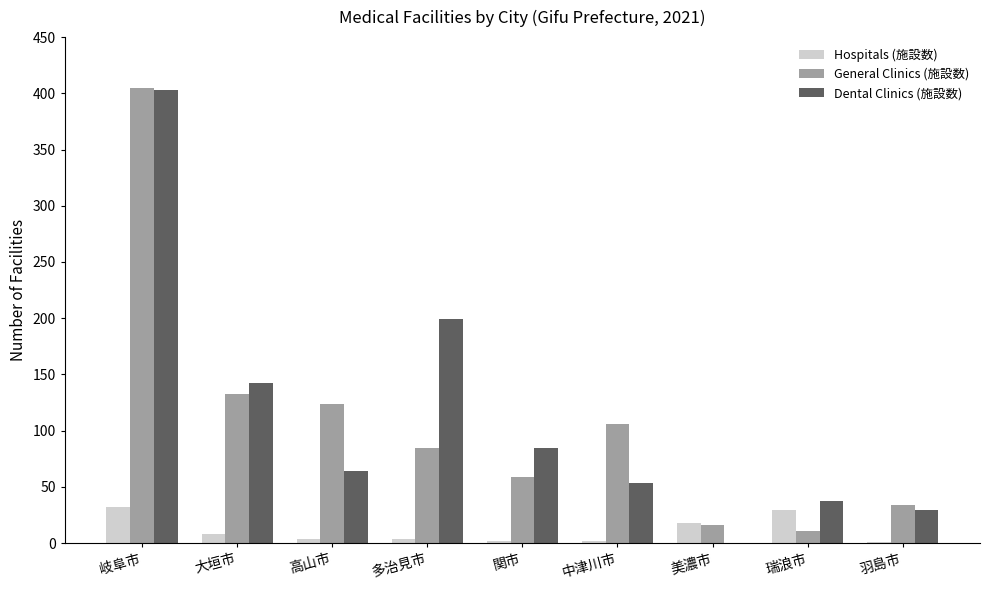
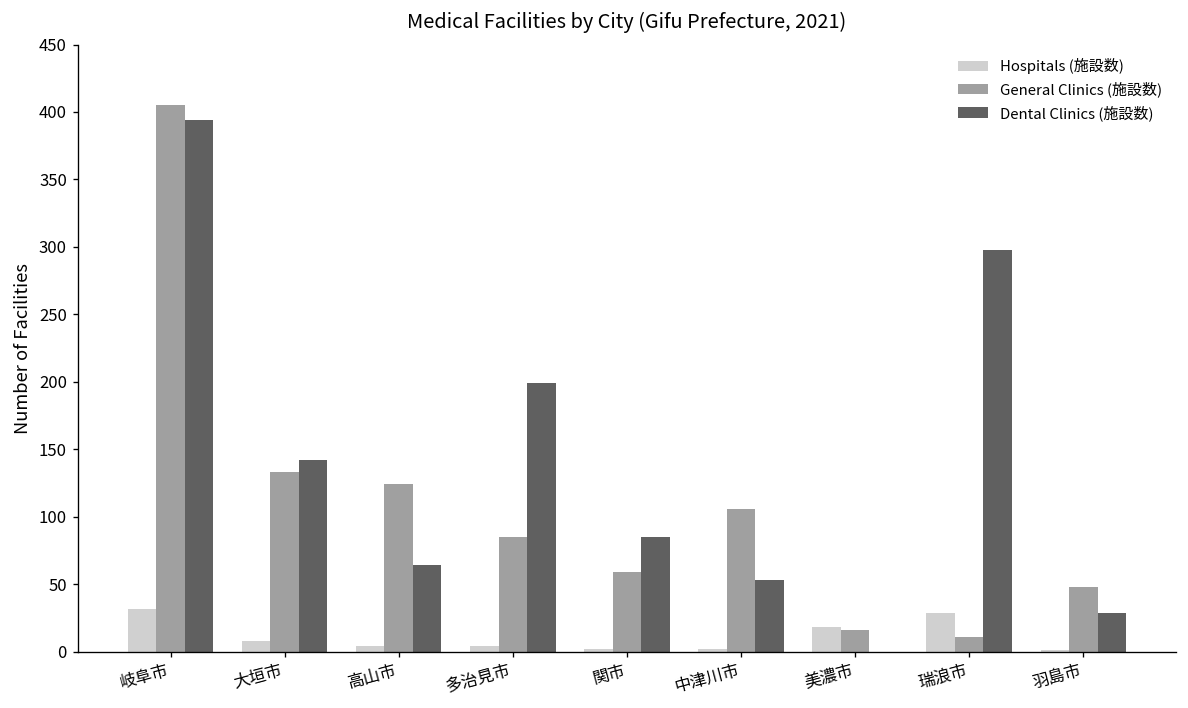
Dental Clinics (施設数), 岐阜市: 403 -> 394
Dental Clinics (施設数), 瑞浪市: 37 -> 298
General Clinics (施設数), 羽島市: 34 -> 48
